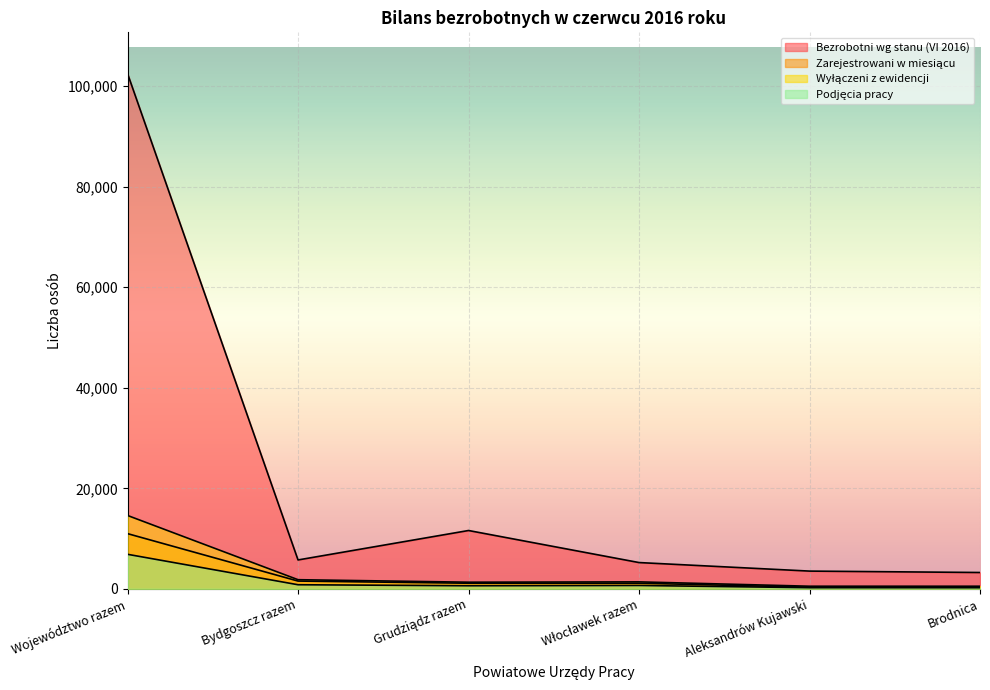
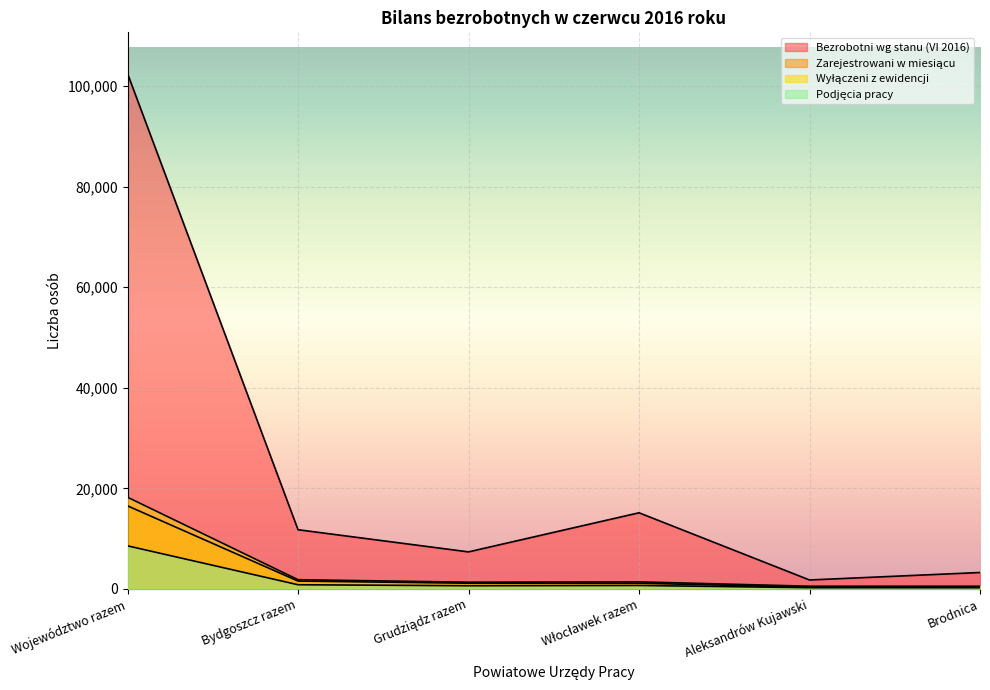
Zarejestrowani w miesiącu, Województwo razem: 11,000 -> 17,000
Wyłączeni z ewidencji, Województwo razem: 15,000 -> 18,000
Podjęcia pracy, Województwo razem: 7,000 -> 9,000
Bezrobotni wg stanu (VI 2016), Bydgoszcz razem: 6,000 -> 12,000
Bezrobotni wg stanu (VI 2016), Grudziądz razem: 12,000 -> 7,000
Bezrobotni wg stanu (VI 2016), Włocławek razem: 5,000 -> 15,000
Bezrobotni wg stanu (VI 2016), Aleksandrów Kujawski: 4,000 -> 2,000
